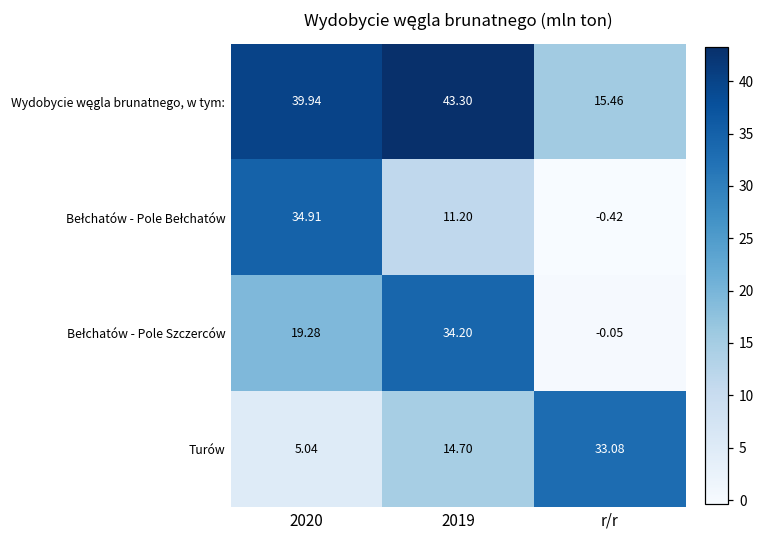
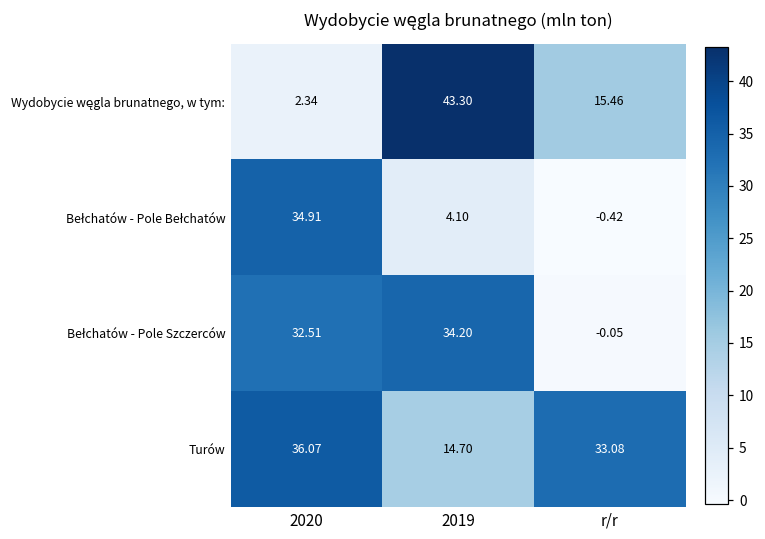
Wydobycie węgla brunatnego, w tym:, 2020: 39.94 -> 2.34
Bełchatów - Pole Bełchatów, 2019: 11.20 -> 4.10
Bełchatów - Pole Szczerców, 2020: 19.28 -> 32.51
Turów, 2020: 5.04 -> 36.07
